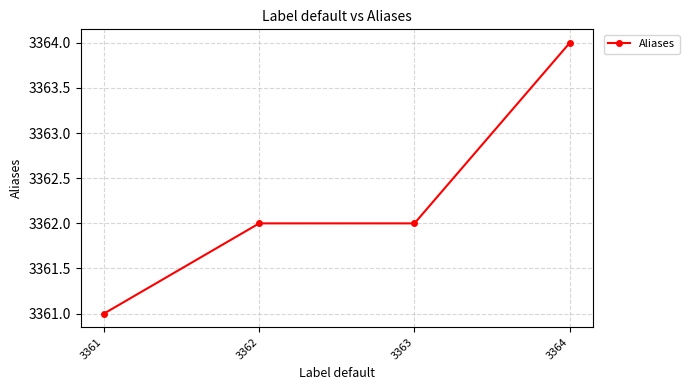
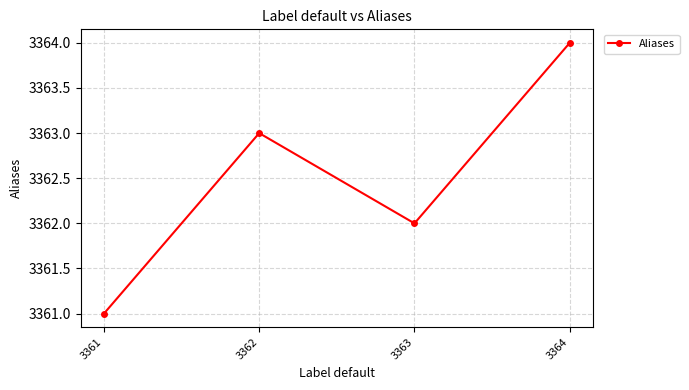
3362: 3362 -> 3363
